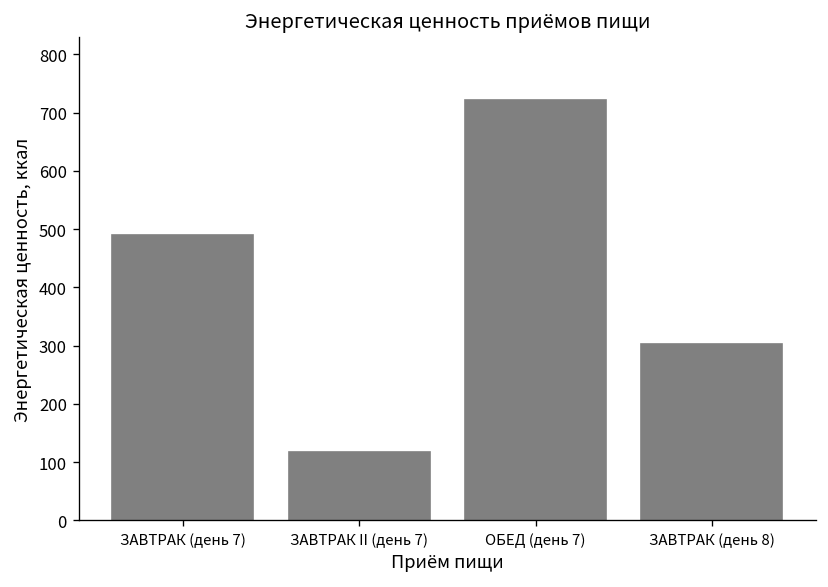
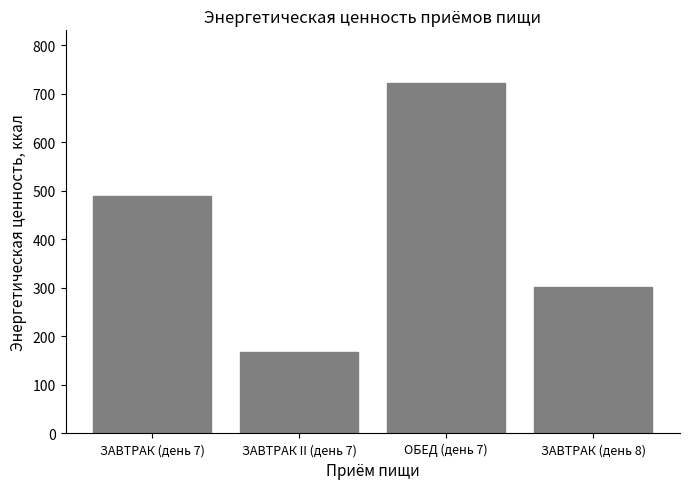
ЗАВТРАК II (день 7): 120 -> 170
